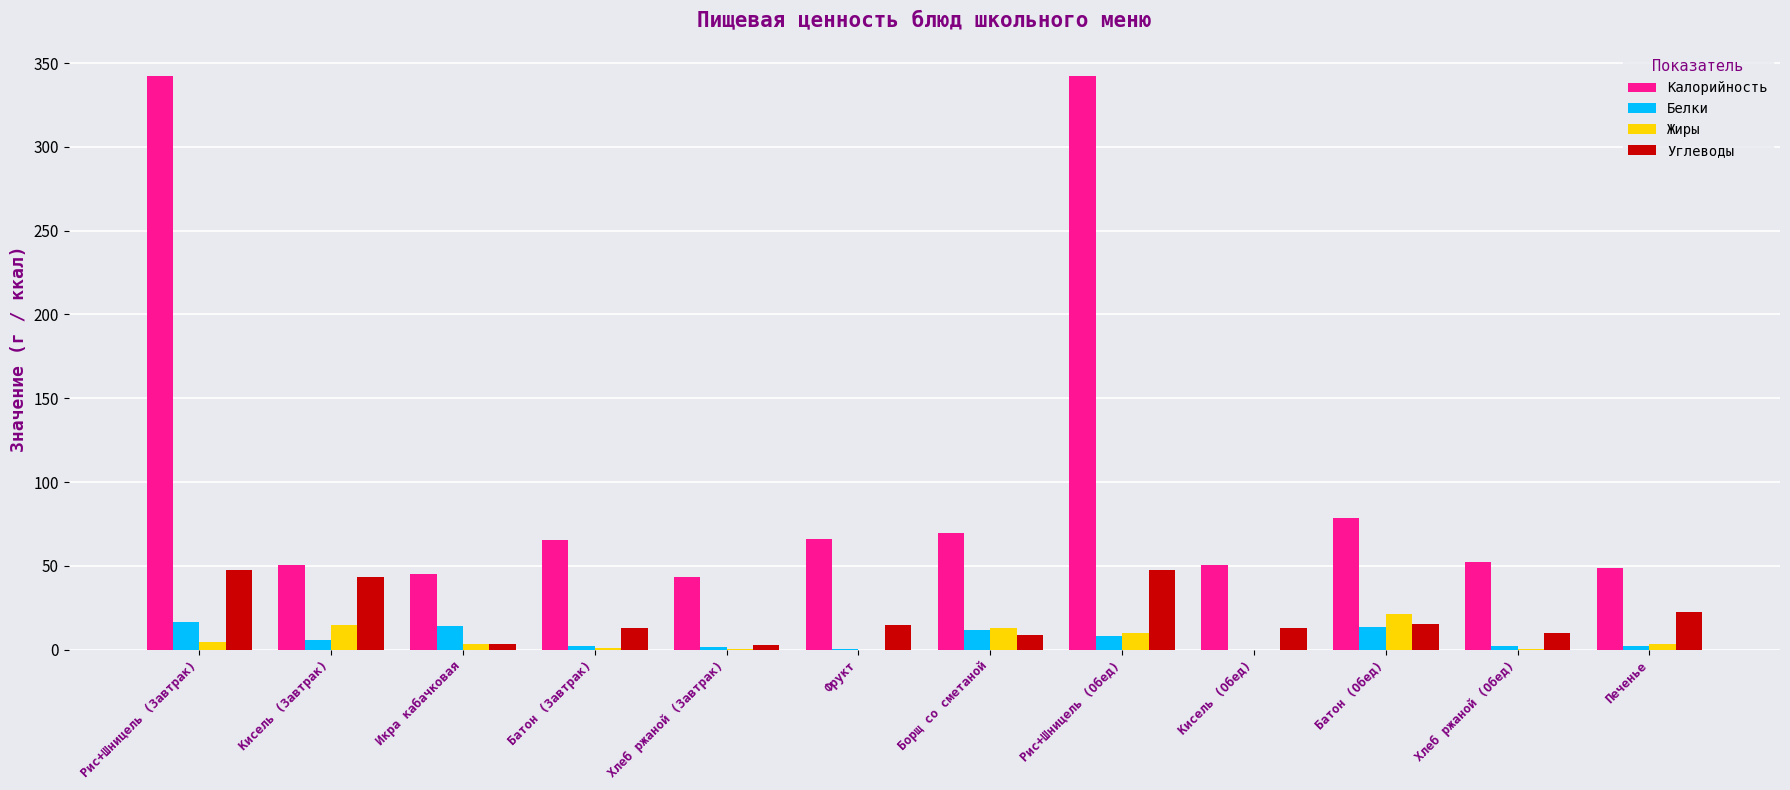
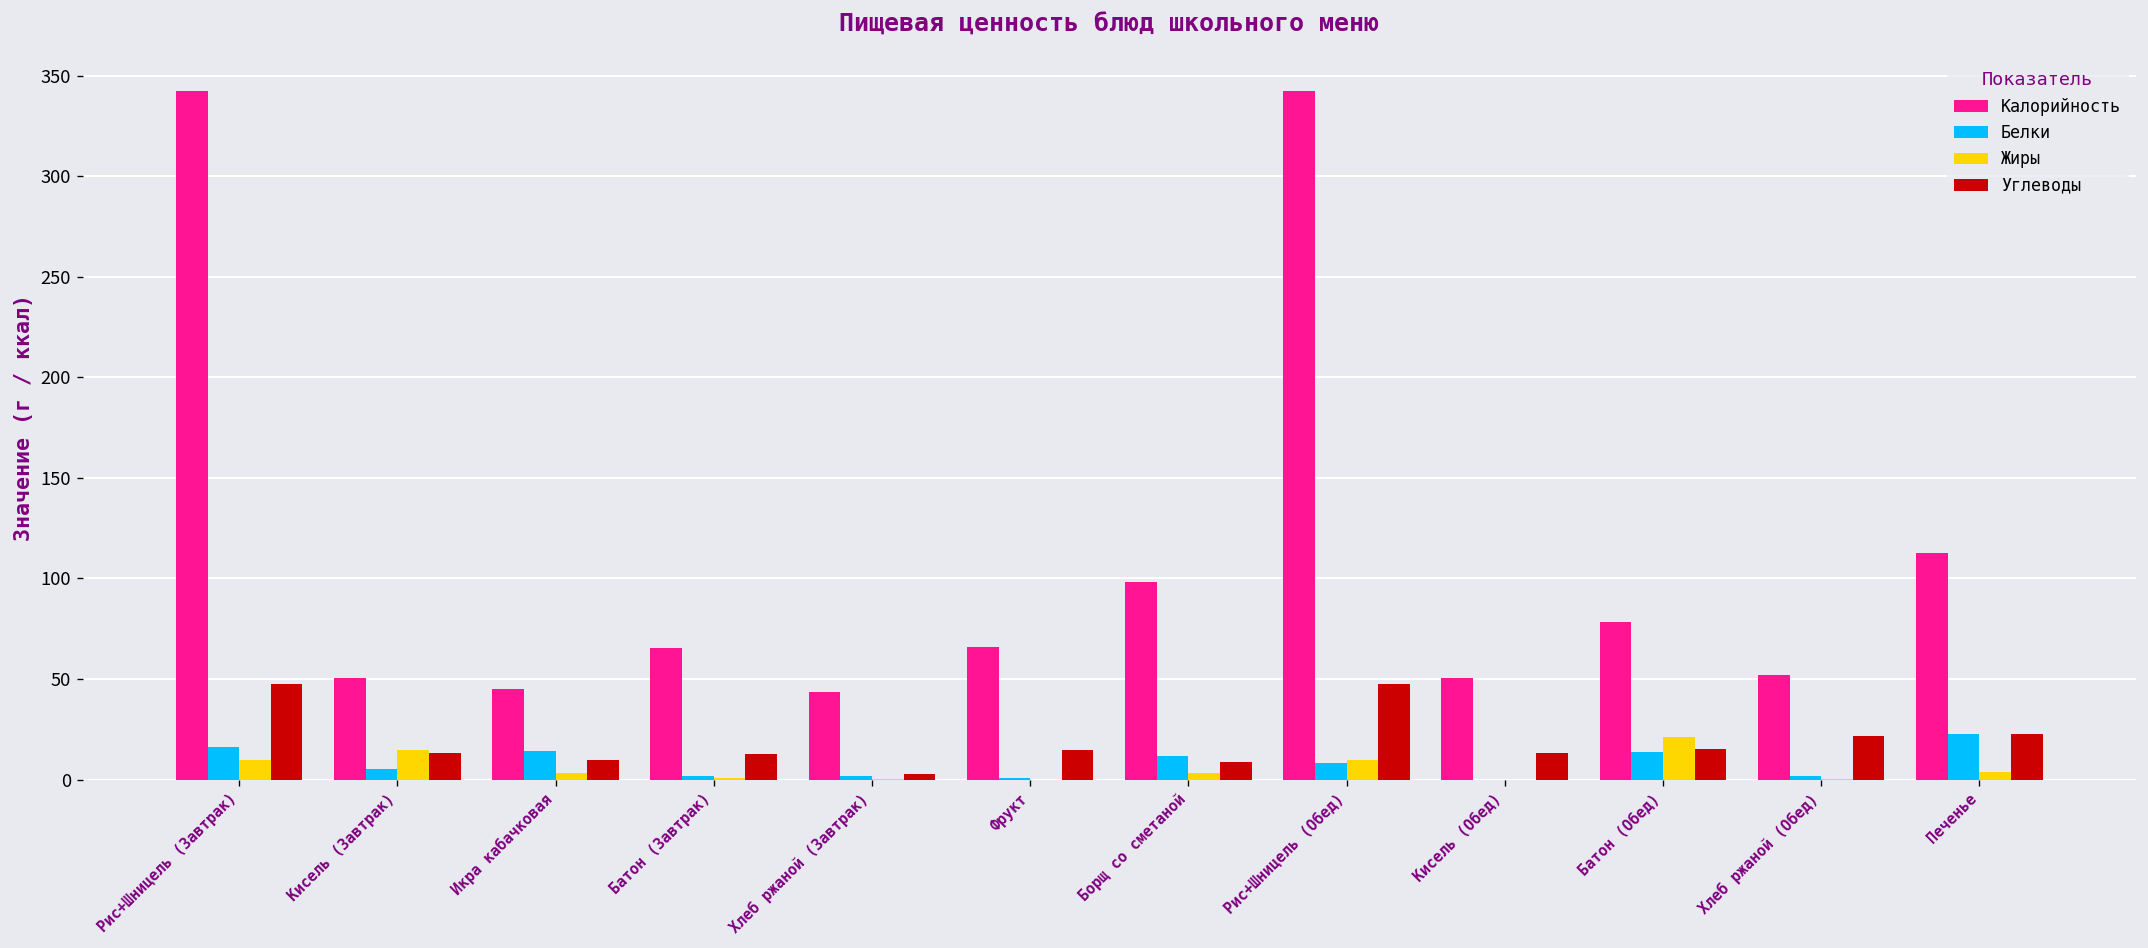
Жиры, Рис+Шницель (Завтрак): 4 -> 10
Углеводы, Кисель (Завтрак): 43 -> 13
Углеводы, Икра кабачковая: 4 -> 10
Калорийность, Борщ со сметаной: 69 -> 98
Жиры, Борщ со сметаной: 13 -> 3
Углеводы, Хлеб ржаной (Обед): 10 -> 22
Калорийность, Печенье: 49 -> 113
Белки, Печенье: 2 -> 22
